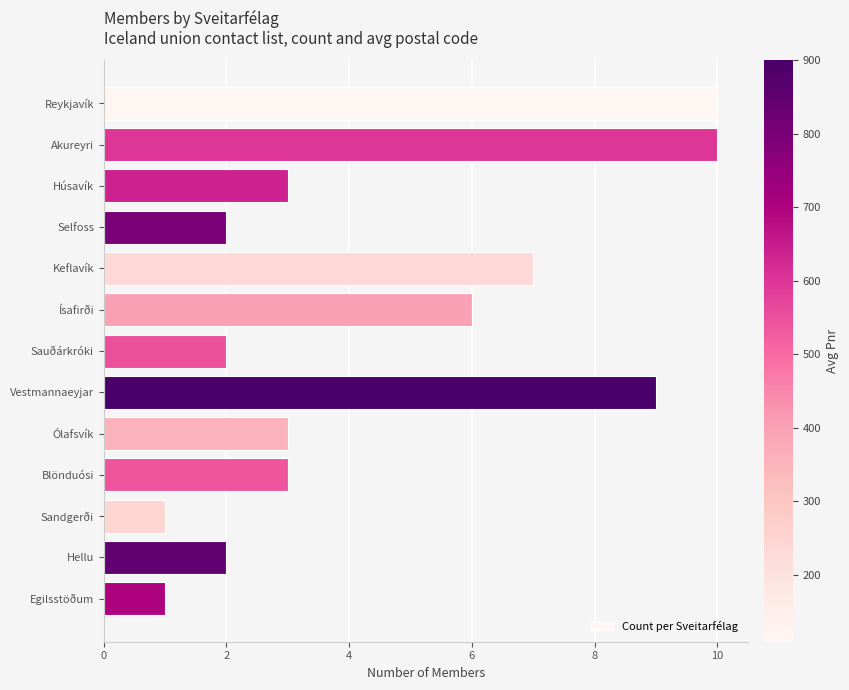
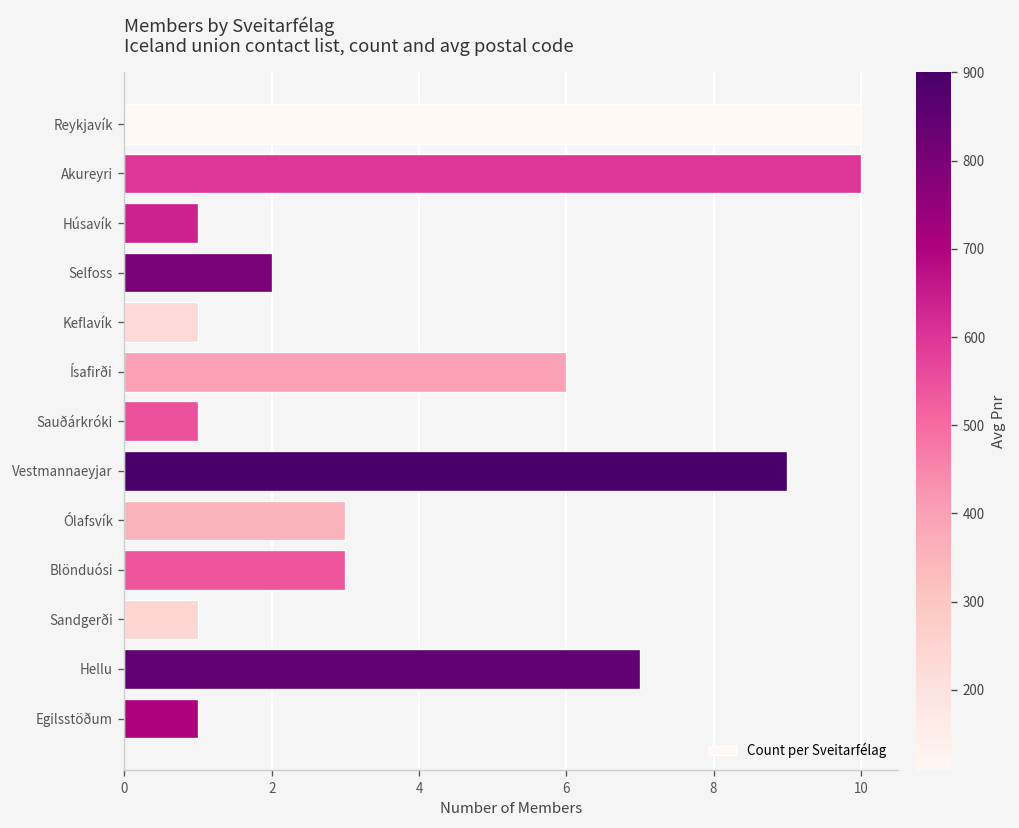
Húsavík: 3 -> 1
Keflavík: 7 -> 1
Sauðárkróki: 2 -> 1
Hellu: 2 -> 7
